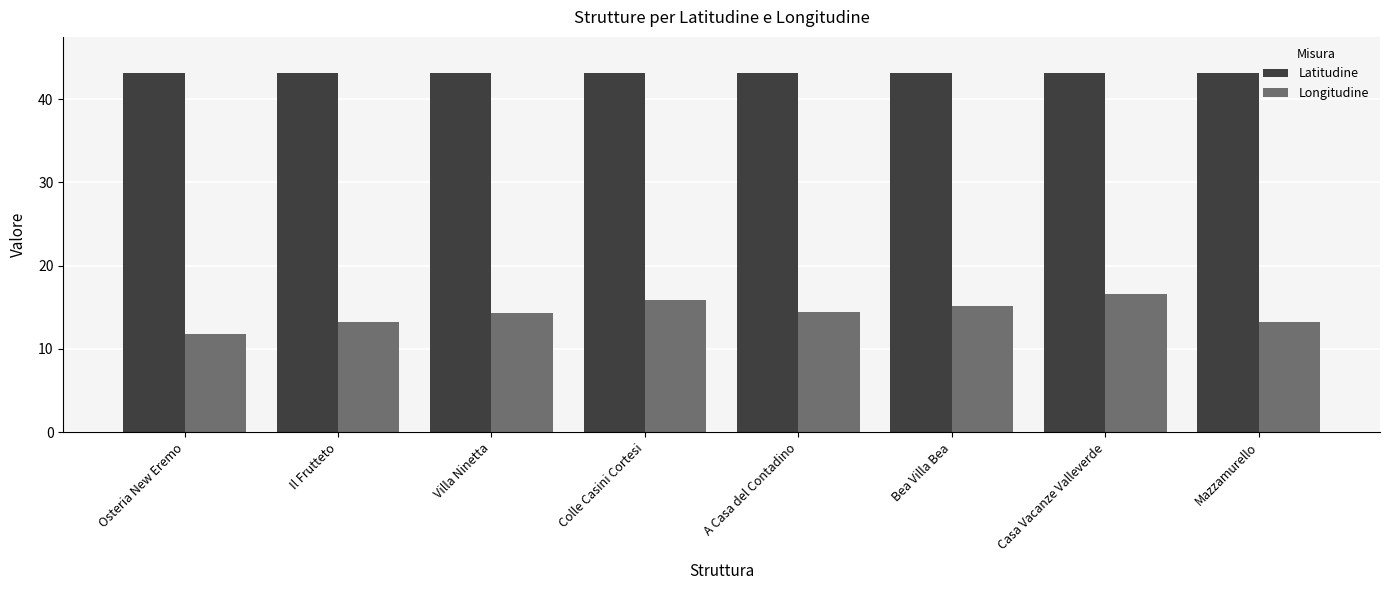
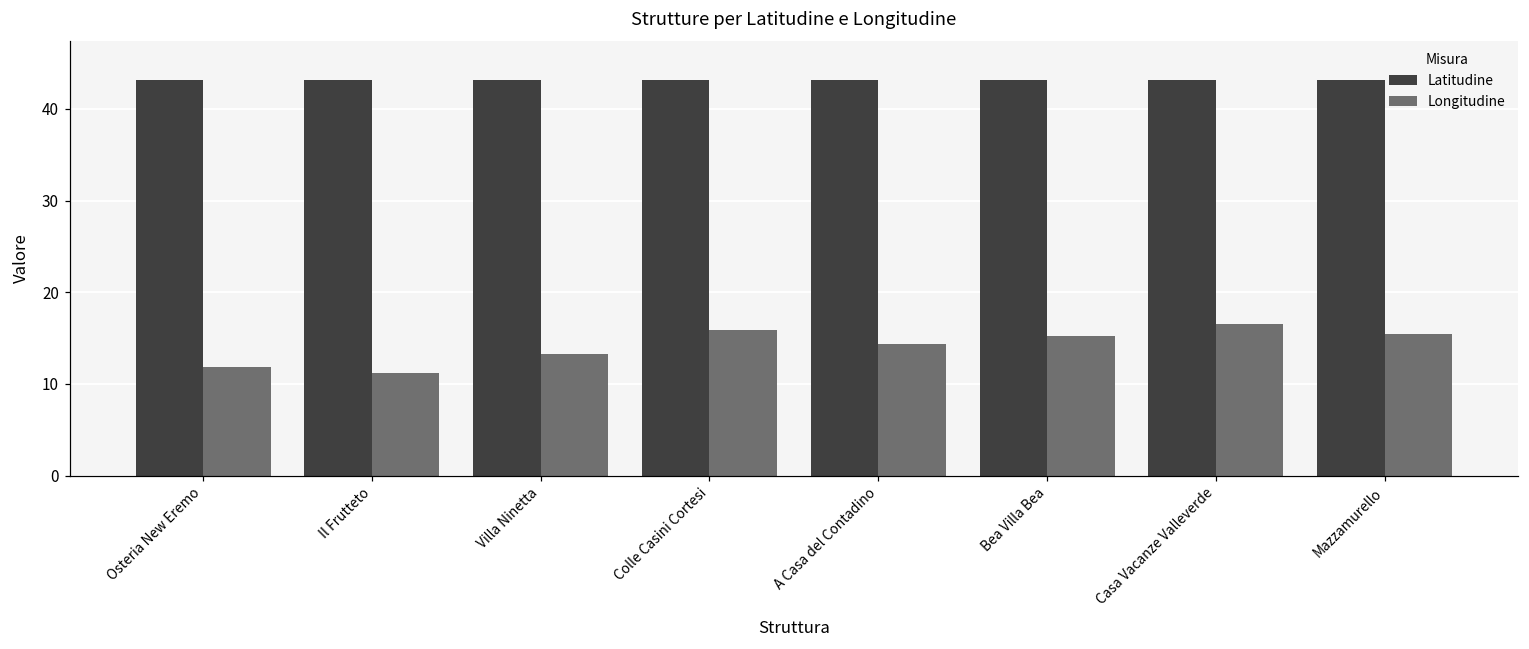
Longitudine, Il Frutteto: 13 -> 11
Longitudine, Villa Ninetta: 14 -> 13
Longitudine, Mazzamurello: 13 -> 15
